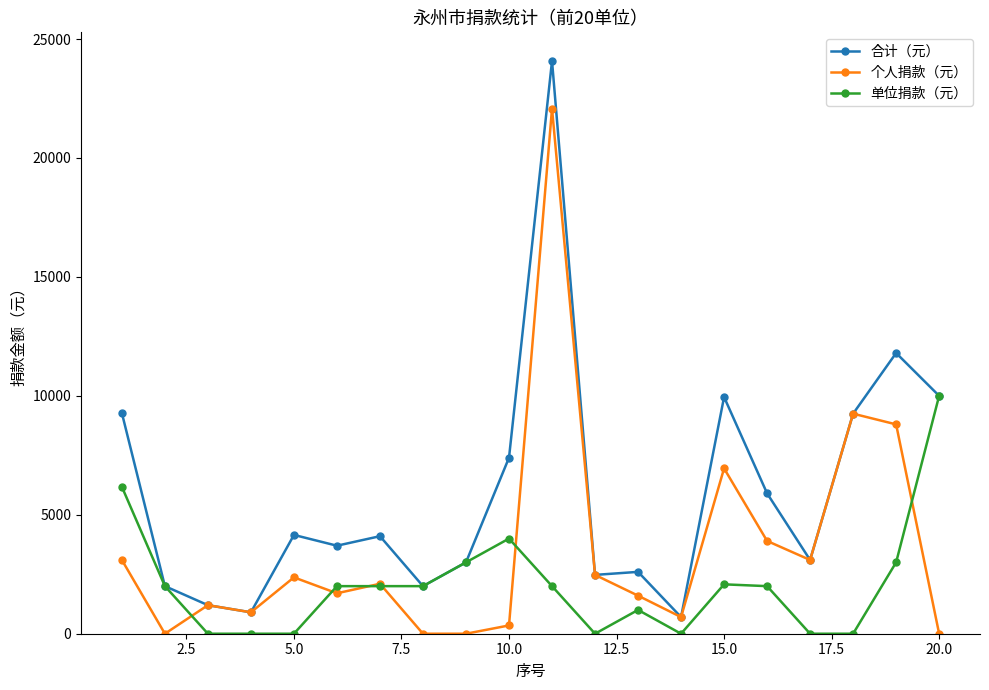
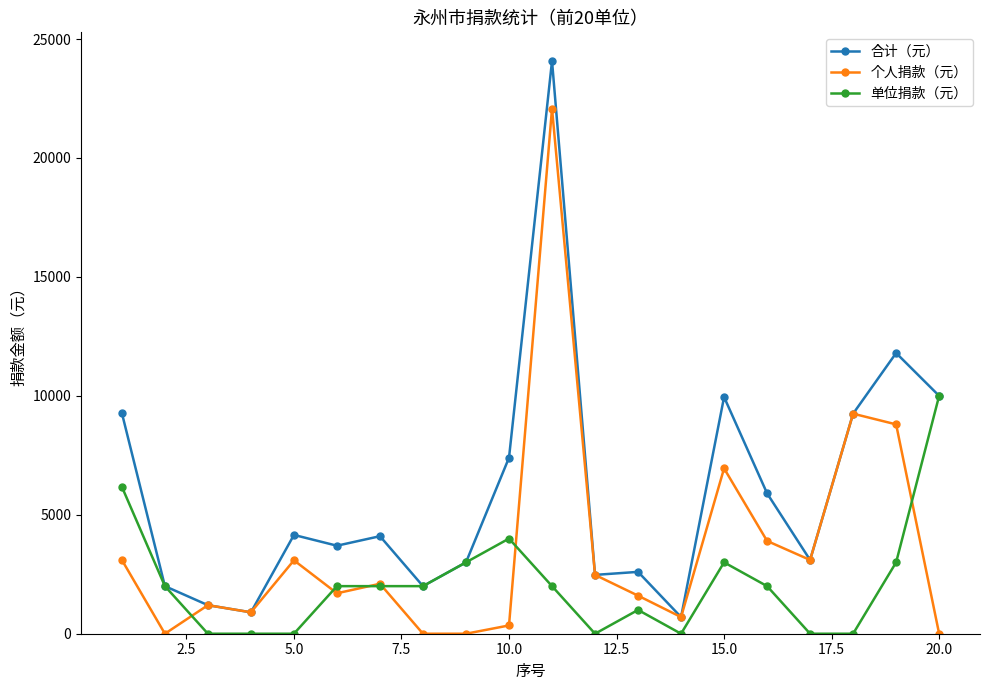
个人捐款（元）, 5.0: 2400 -> 3100
单位捐款（元）, 15.0: 2100 -> 3000
